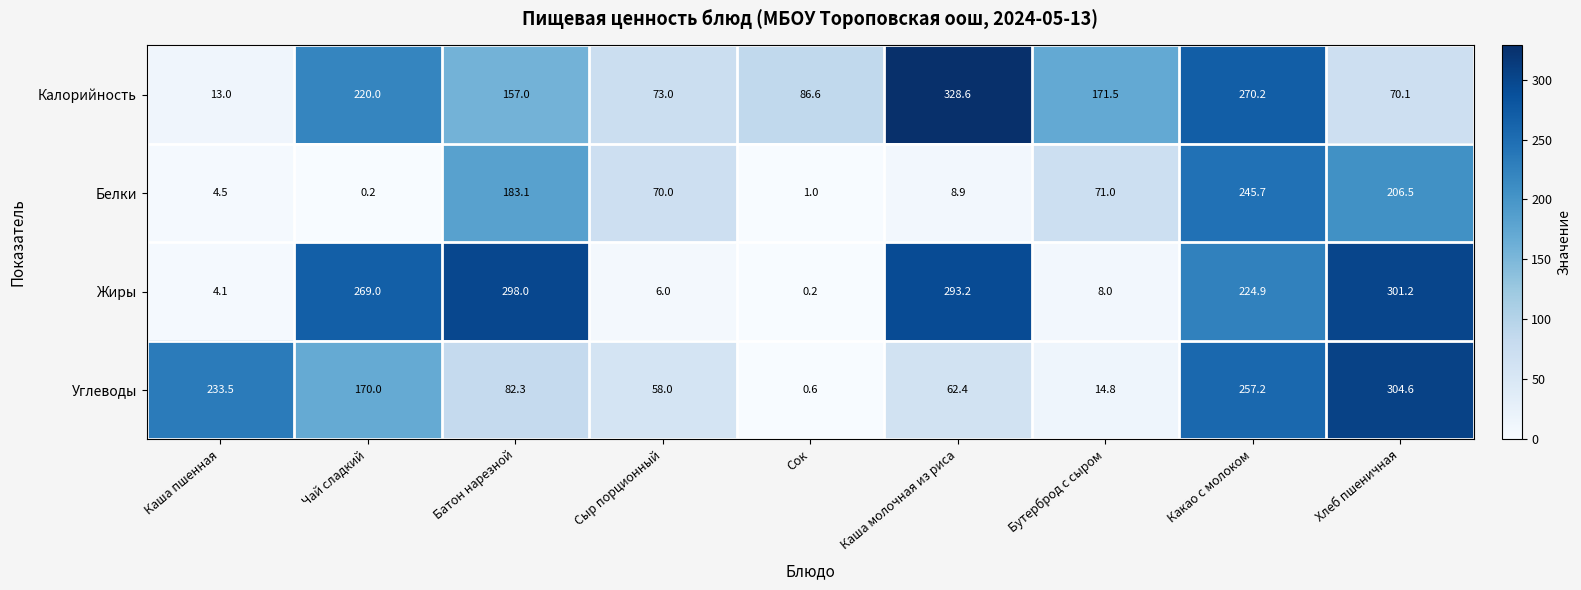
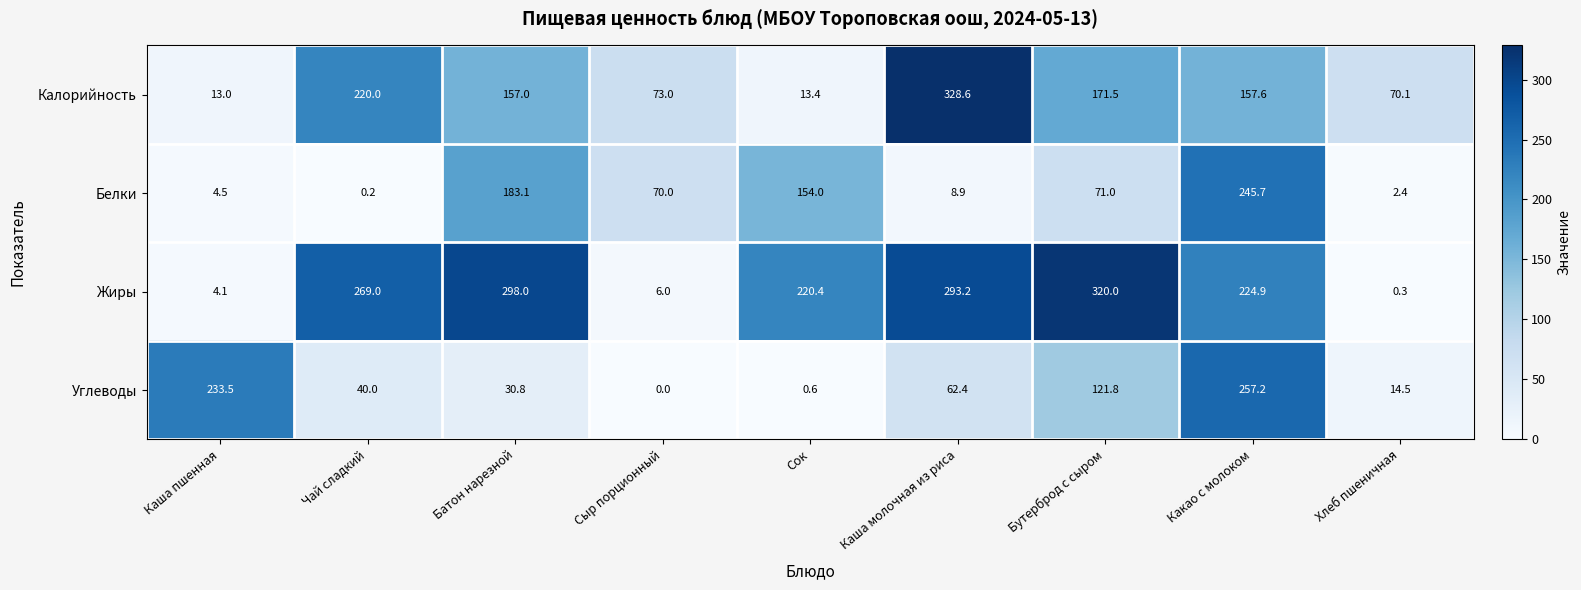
Калорийность, Сок: 86.6 -> 13.4
Калорийность, Какао с молоком: 270.2 -> 157.6
Белки, Сок: 1.0 -> 154.0
Белки, Хлеб пшеничная: 206.5 -> 2.4
Жиры, Сок: 0.2 -> 220.4
Жиры, Бутерброд с сыром: 8.0 -> 320.0
Жиры, Хлеб пшеничная: 301.2 -> 0.3
Углеводы, Чай сладкий: 170.0 -> 40.0
Углеводы, Батон нарезной: 82.3 -> 30.8
Углеводы, Сыр порционный: 58.0 -> 0.0
Углеводы, Бутерброд с сыром: 14.8 -> 121.8
Углеводы, Хлеб пшеничная: 304.6 -> 14.5
